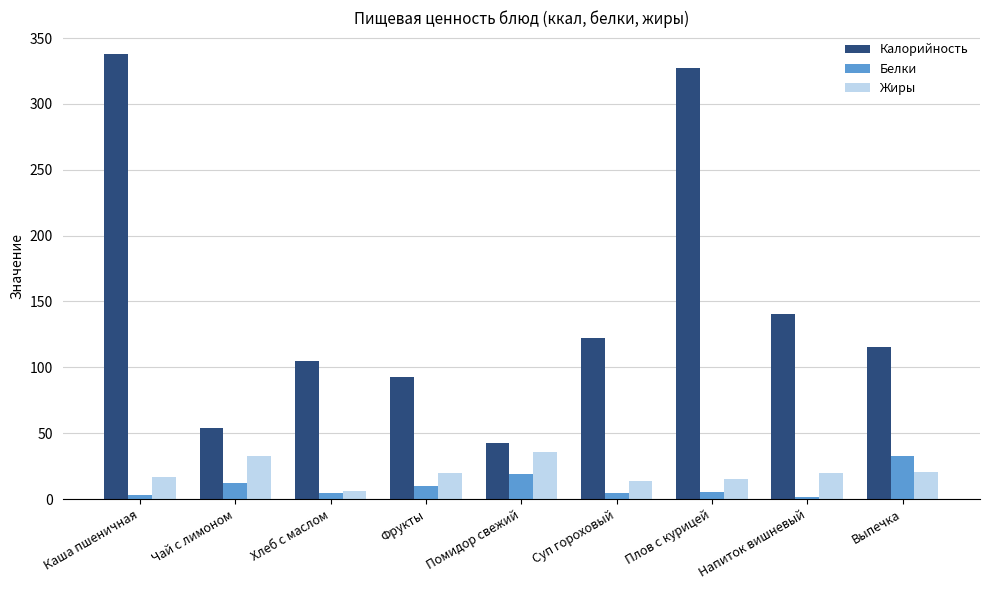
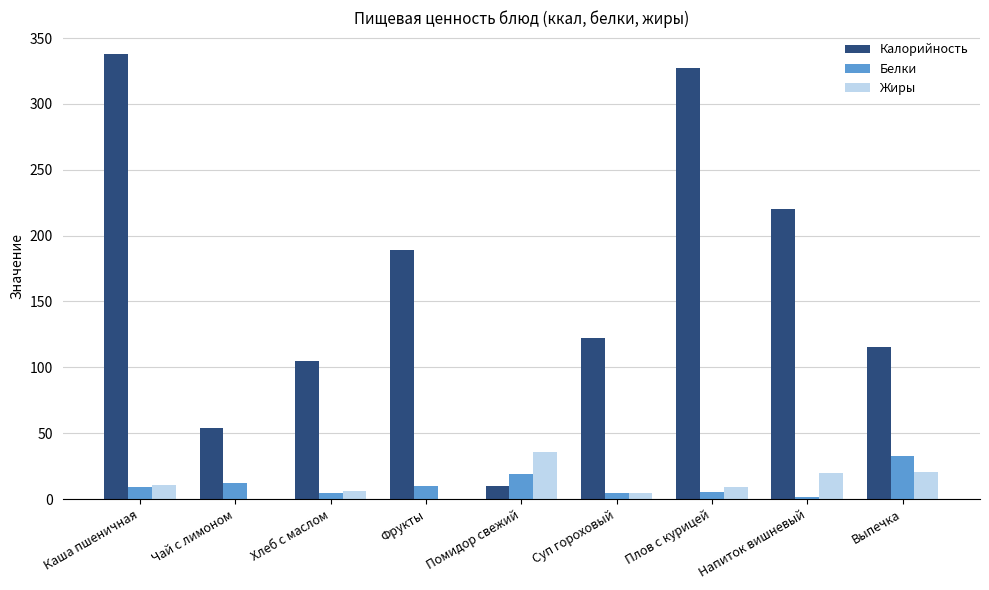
Белки, Каша пшеничная: 3 -> 10
Жиры, Каша пшеничная: 17 -> 10
Жиры, Чай с лимоном: 32 -> 0
Калорийность, Фрукты: 93 -> 189
Жиры, Фрукты: 20 -> 0
Калорийность, Помидор свежий: 43 -> 10
Жиры, Суп гороховый: 14 -> 4
Жиры, Плов с курицей: 15 -> 9
Калорийность, Напиток вишневый: 141 -> 220
